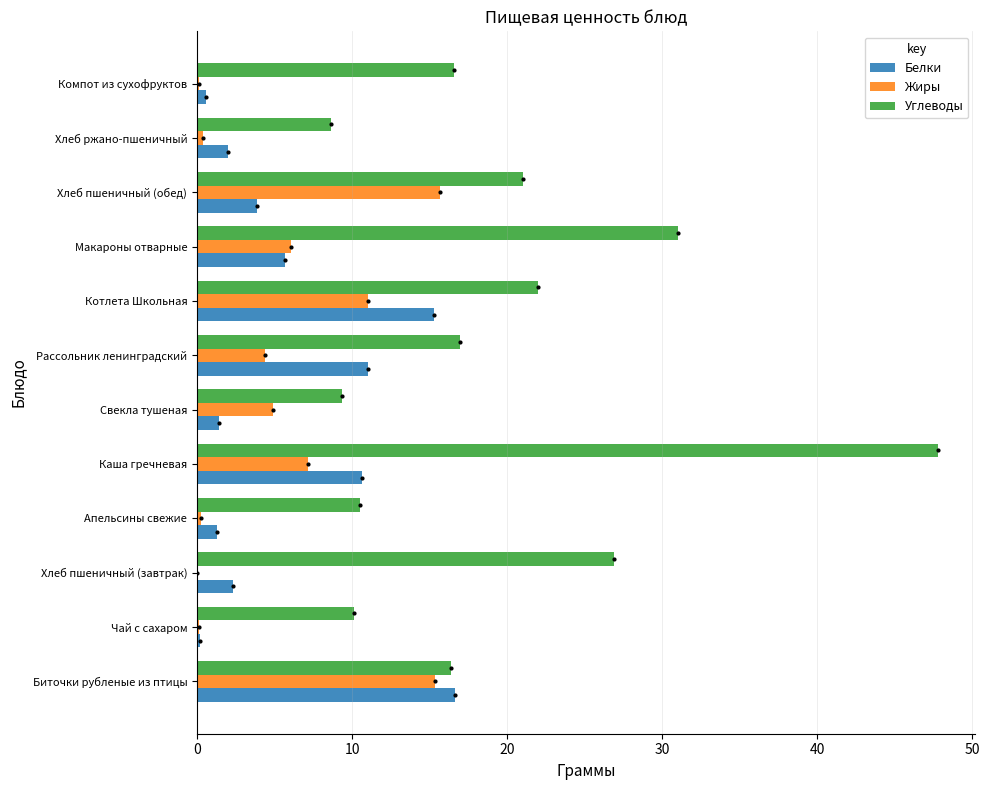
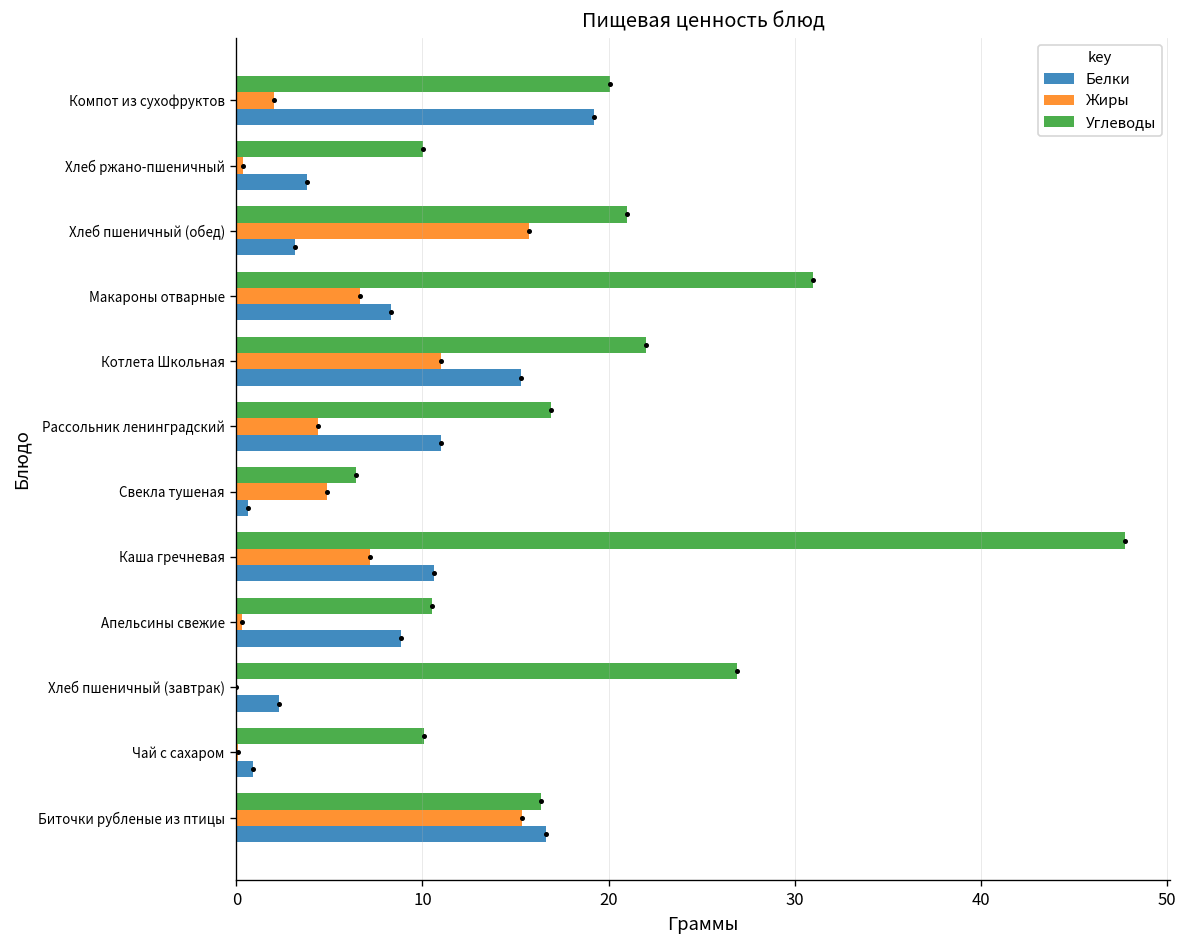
Углеводы, Компот из сухофруктов: 16.6 -> 20.1
Жиры, Компот из сухофруктов: 0.1 -> 2.0
Белки, Компот из сухофруктов: 0.6 -> 19.2
Углеводы, Хлеб ржано-пшеничный: 8.7 -> 10.0
Белки, Хлеб ржано-пшеничный: 2.0 -> 3.8
Белки, Хлеб пшеничный (обед): 3.8 -> 3.2
Жиры, Макароны отварные: 6.1 -> 6.7
Белки, Макароны отварные: 5.7 -> 8.3
Углеводы, Свекла тушеная: 9.3 -> 6.4
Белки, Свекла тушеная: 1.4 -> 0.6
Белки, Апельсины свежие: 1.3 -> 8.9
Белки, Чай с сахаром: 0.2 -> 0.9
